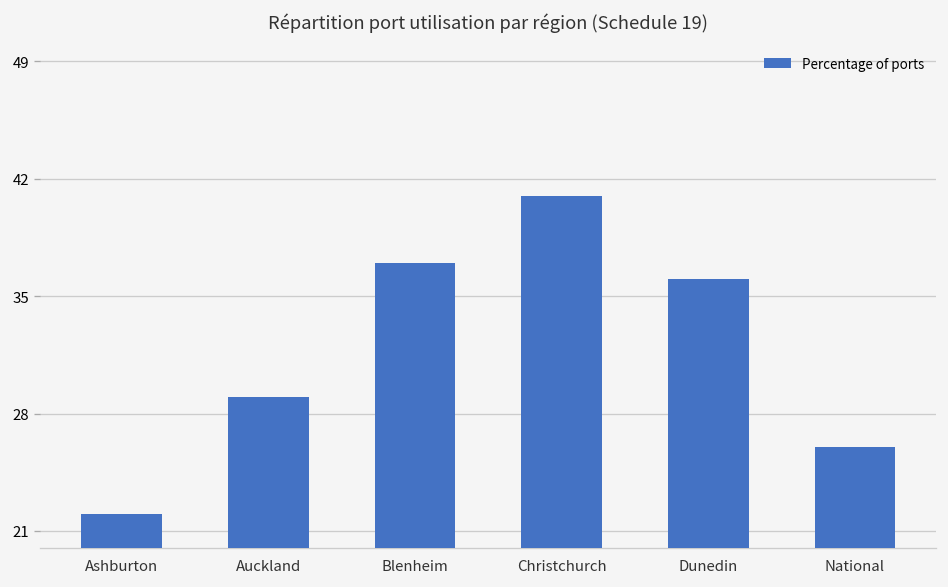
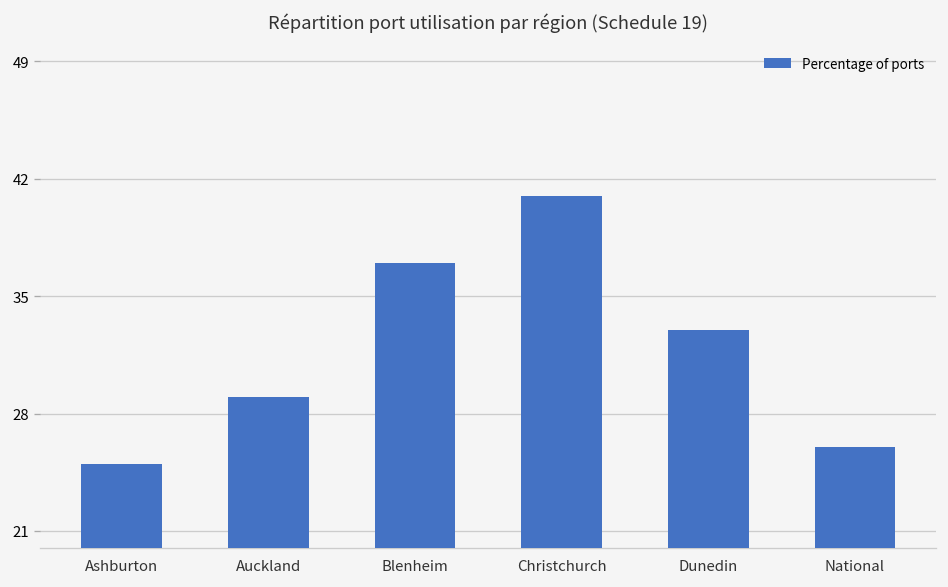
Ashburton: 22 -> 25
Dunedin: 36 -> 33
